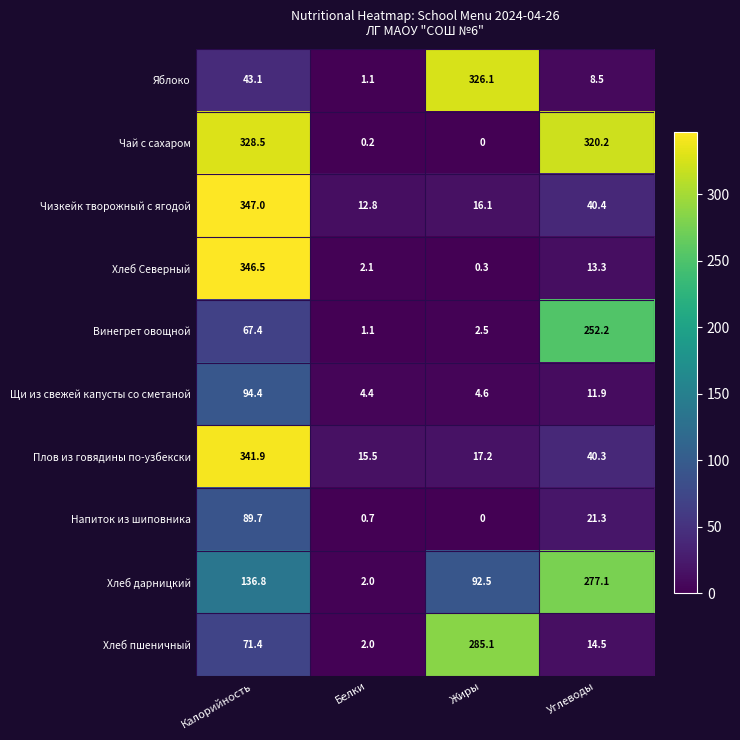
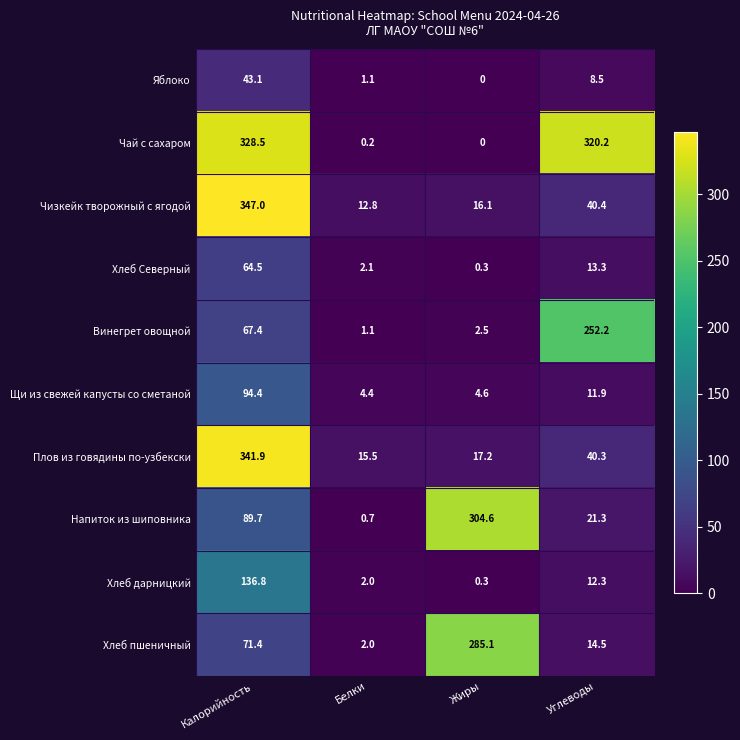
Яблоко, Жиры: 326.1 -> 0
Хлеб Северный, Калорийность: 346.5 -> 64.5
Напиток из шиповника, Жиры: 0 -> 304.6
Хлеб дарницкий, Жиры: 92.5 -> 0.3
Хлеб дарницкий, Углеводы: 277.1 -> 12.3
